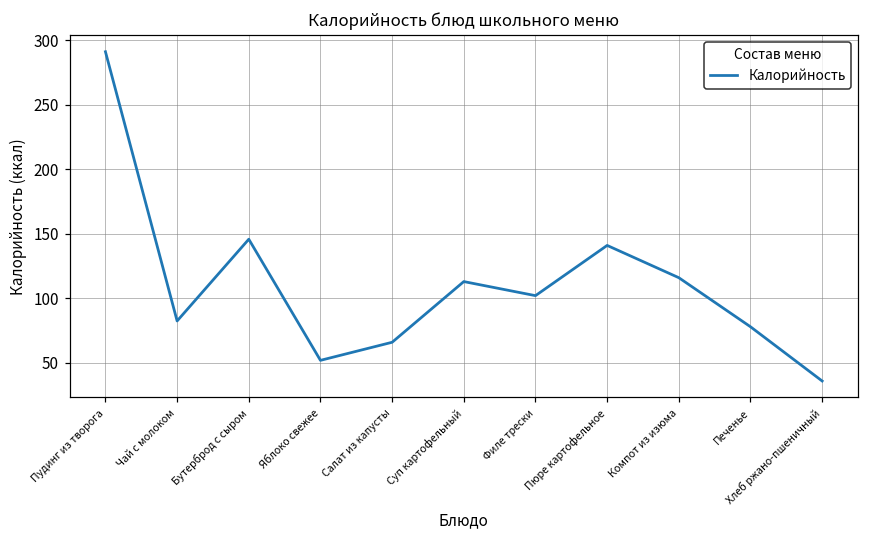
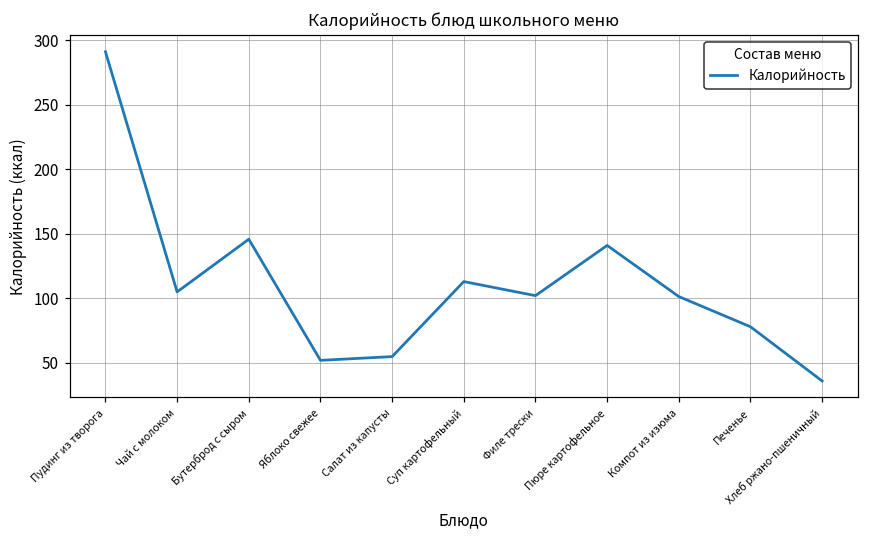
Чай с молоком: 83 -> 105
Салат из капусты: 66 -> 55
Компот из изюма: 116 -> 101
